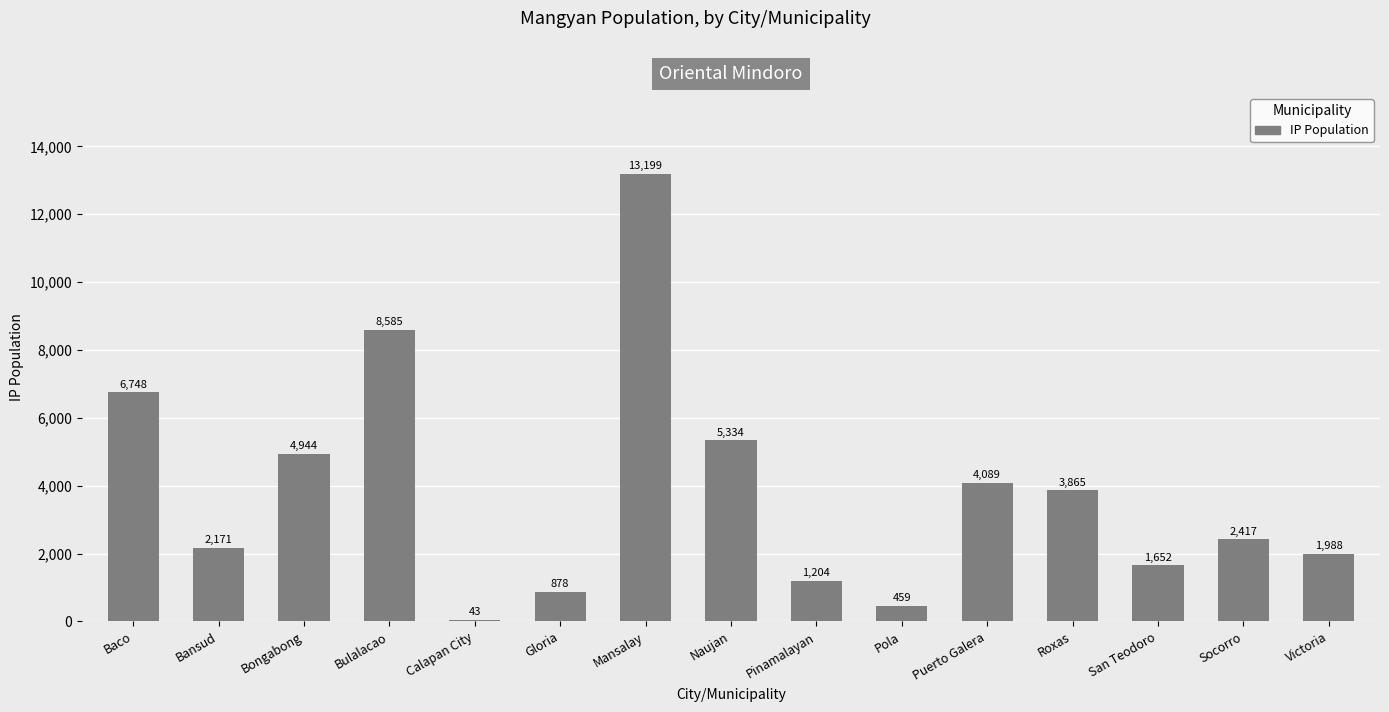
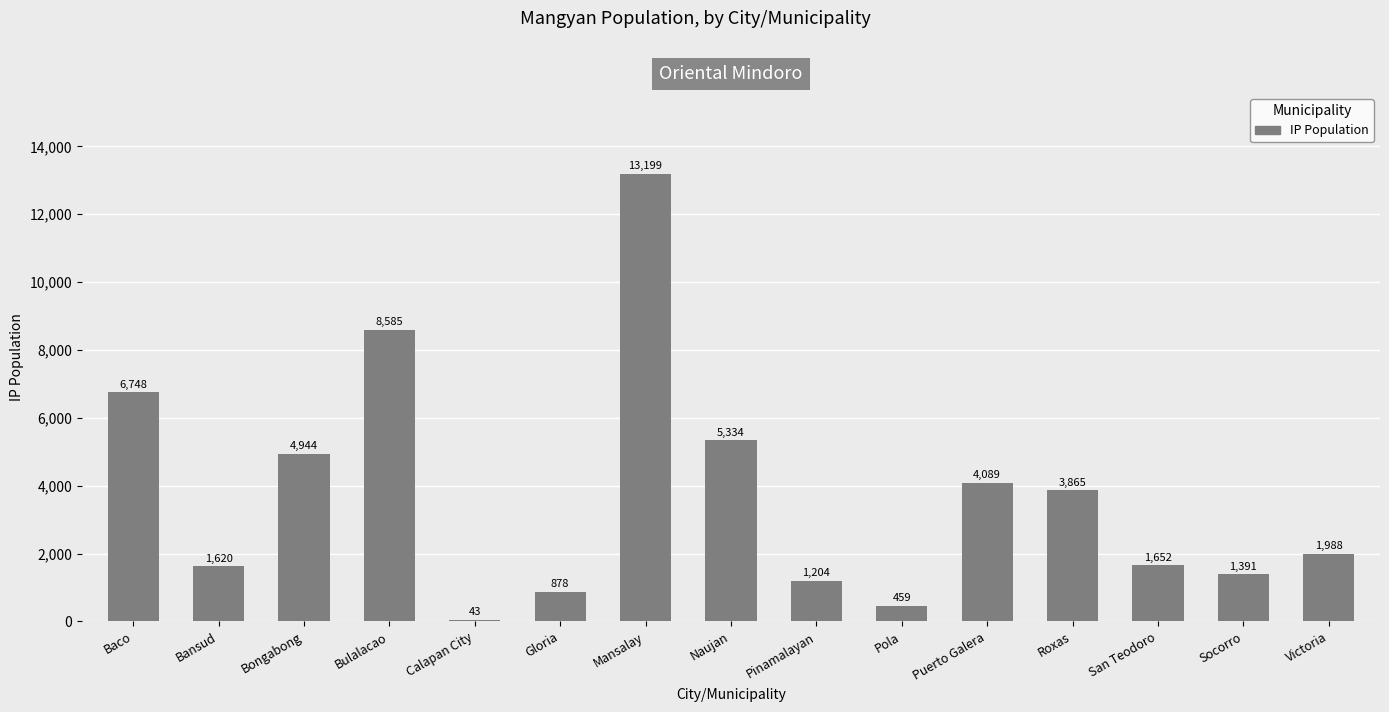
Bansud: 2,171 -> 1,620
Socorro: 2,417 -> 1,391
